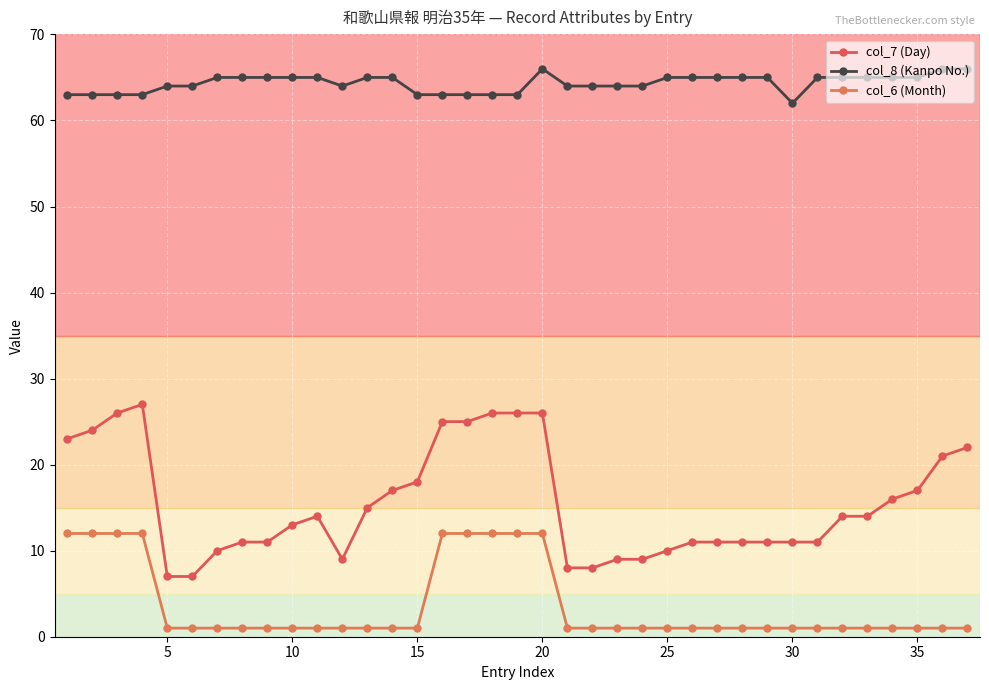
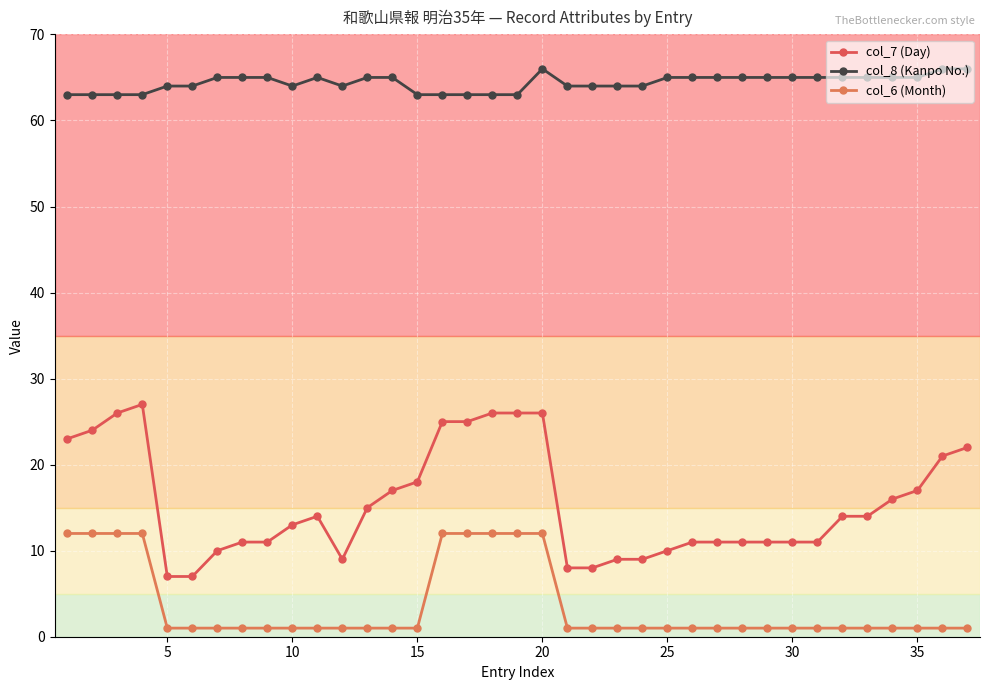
col_8 (Kanpo No.), 10: 65 -> 64
col_8 (Kanpo No.), 30: 62 -> 65
